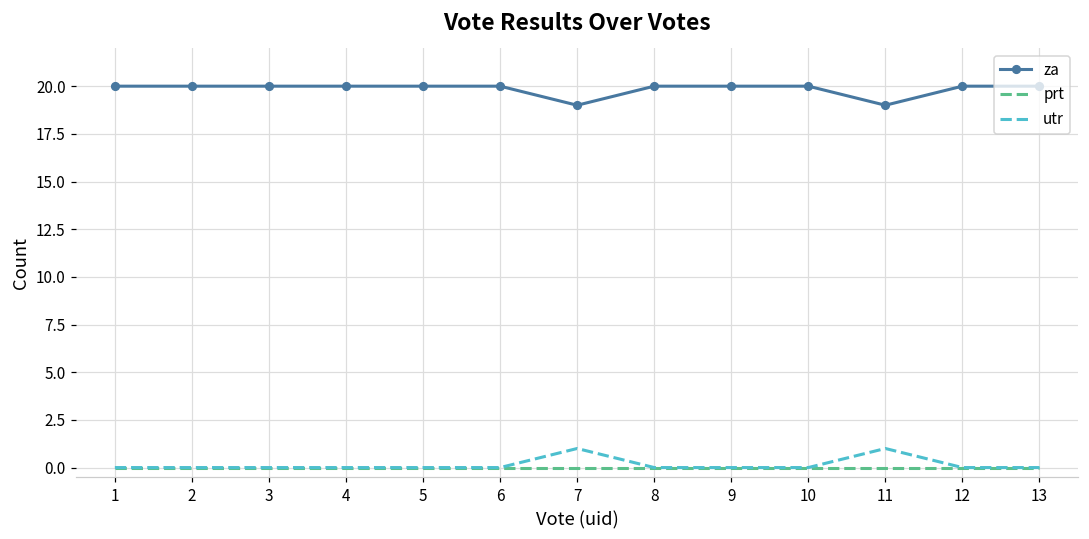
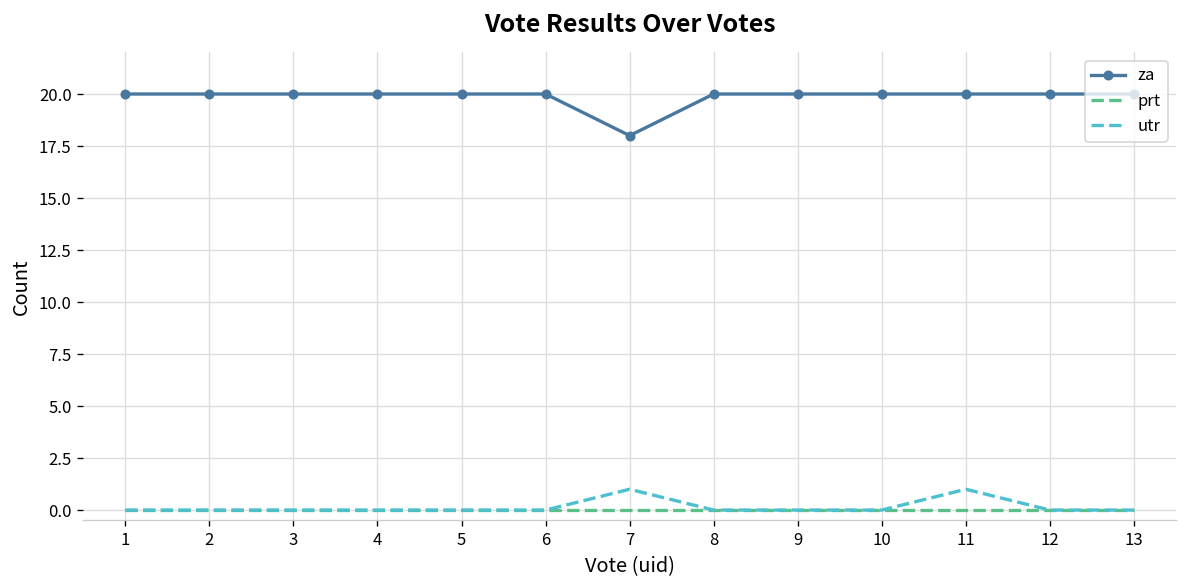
za, 7: 19 -> 18
za, 11: 19 -> 20
